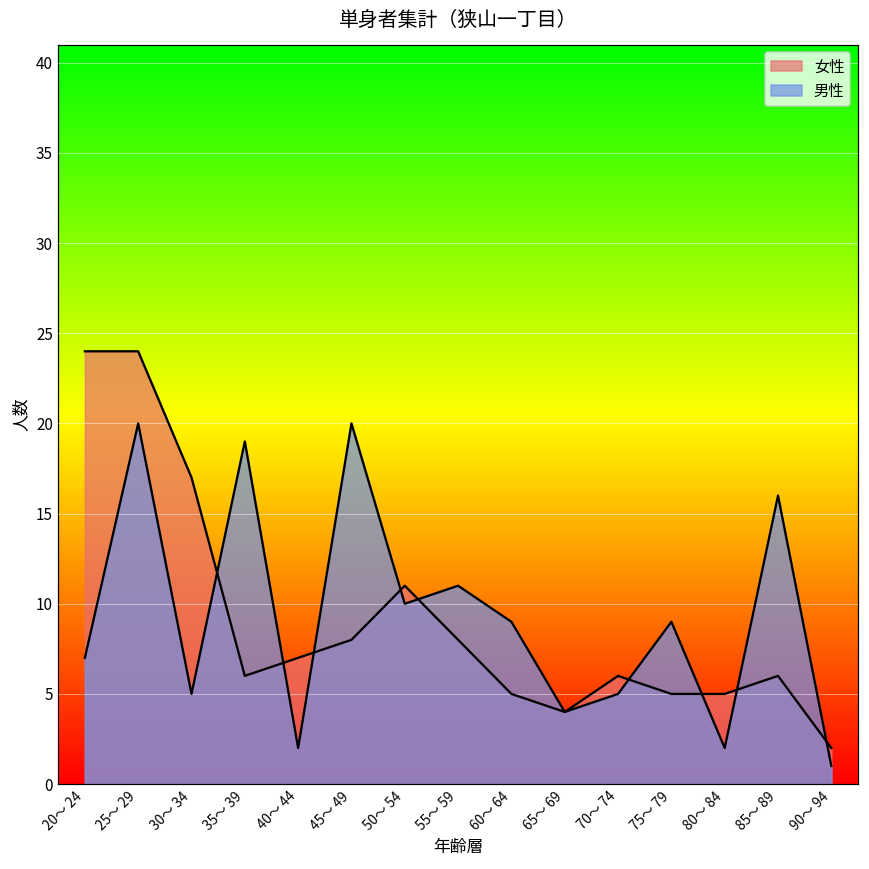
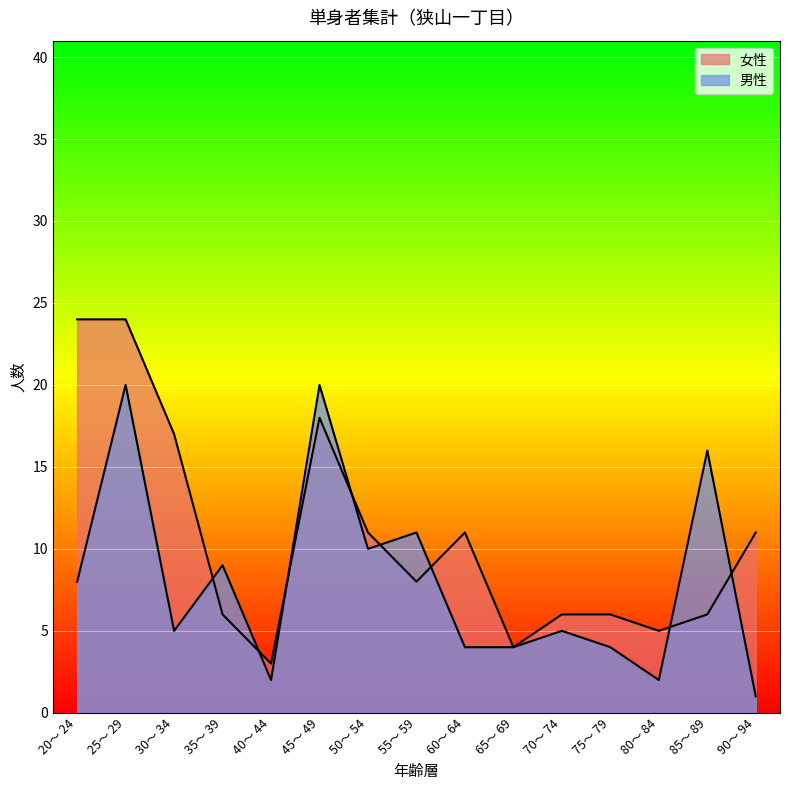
男性, 20～ 24: 7 -> 8
男性, 35～ 39: 19 -> 9
女性, 40～ 44: 7 -> 3
女性, 45～ 49: 8 -> 18
女性, 60～ 64: 5 -> 11
男性, 60～ 64: 9 -> 4
女性, 75～ 79: 5 -> 6
男性, 75～ 79: 9 -> 4
女性, 90～ 94: 2 -> 11
